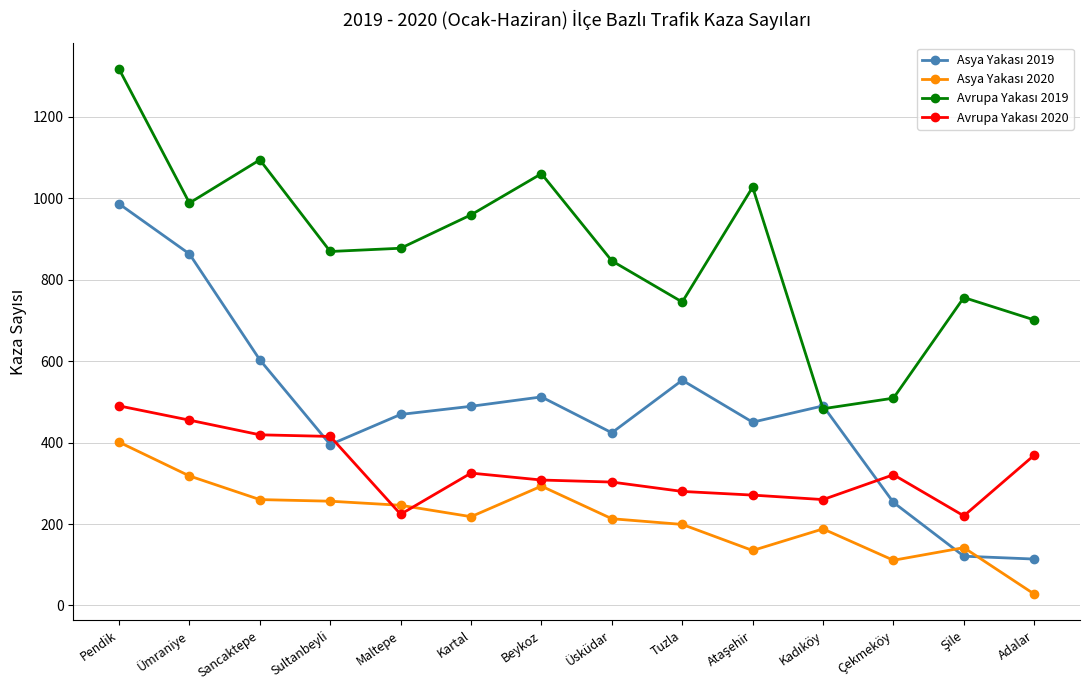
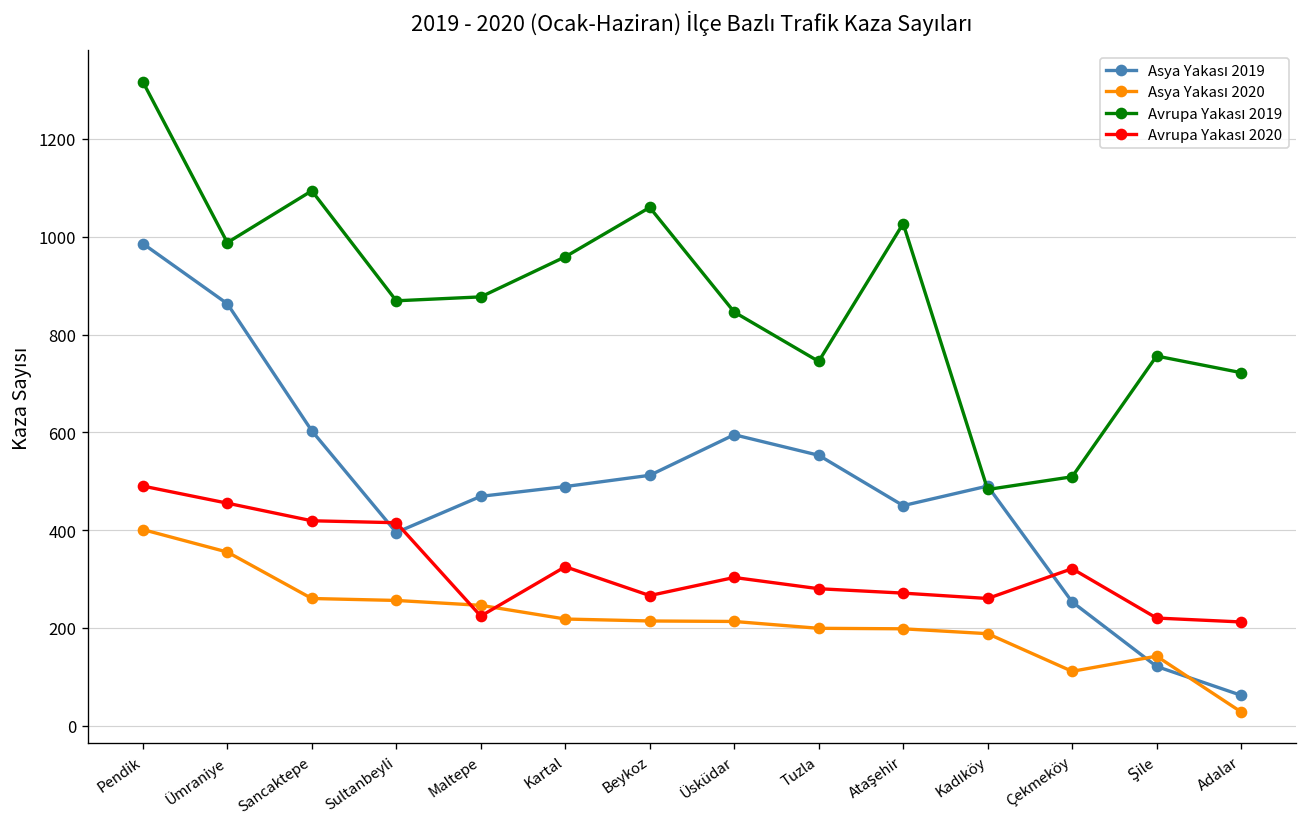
Asya Yakası 2020, Ümraniye: 320 -> 360
Asya Yakası 2020, Beykoz: 290 -> 210
Avrupa Yakası 2020, Beykoz: 310 -> 270
Asya Yakası 2019, Üsküdar: 420 -> 600
Asya Yakası 2020, Ataşehir: 140 -> 200
Asya Yakası 2019, Adalar: 110 -> 60
Avrupa Yakası 2019, Adalar: 700 -> 720
Avrupa Yakası 2020, Adalar: 370 -> 210
